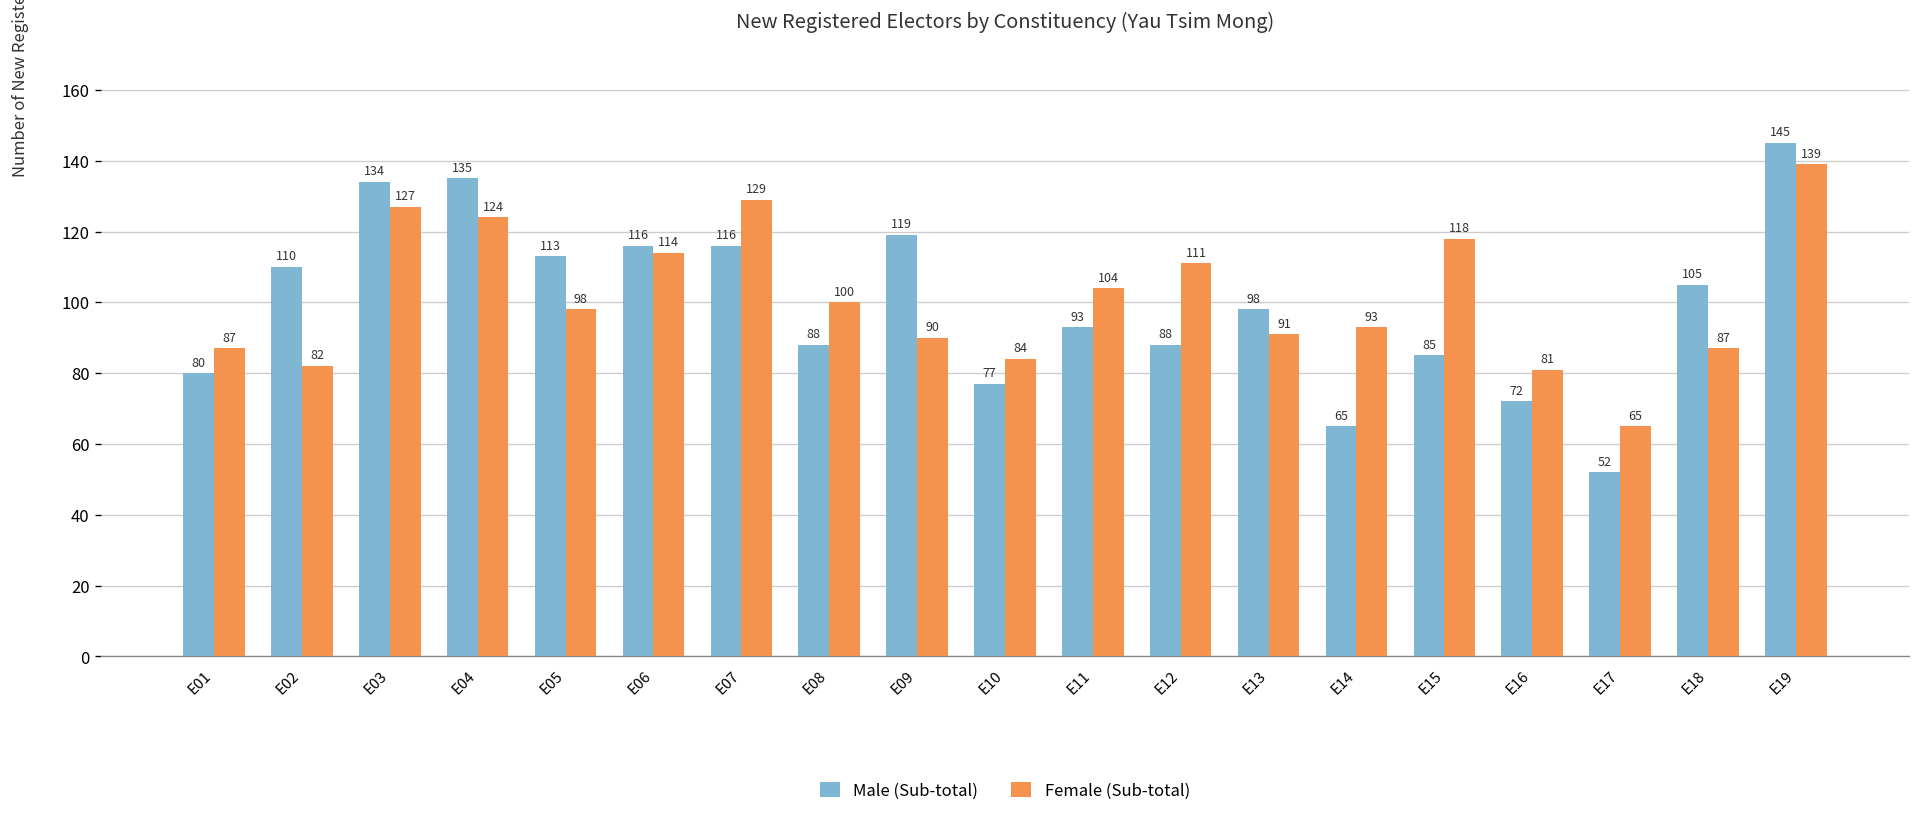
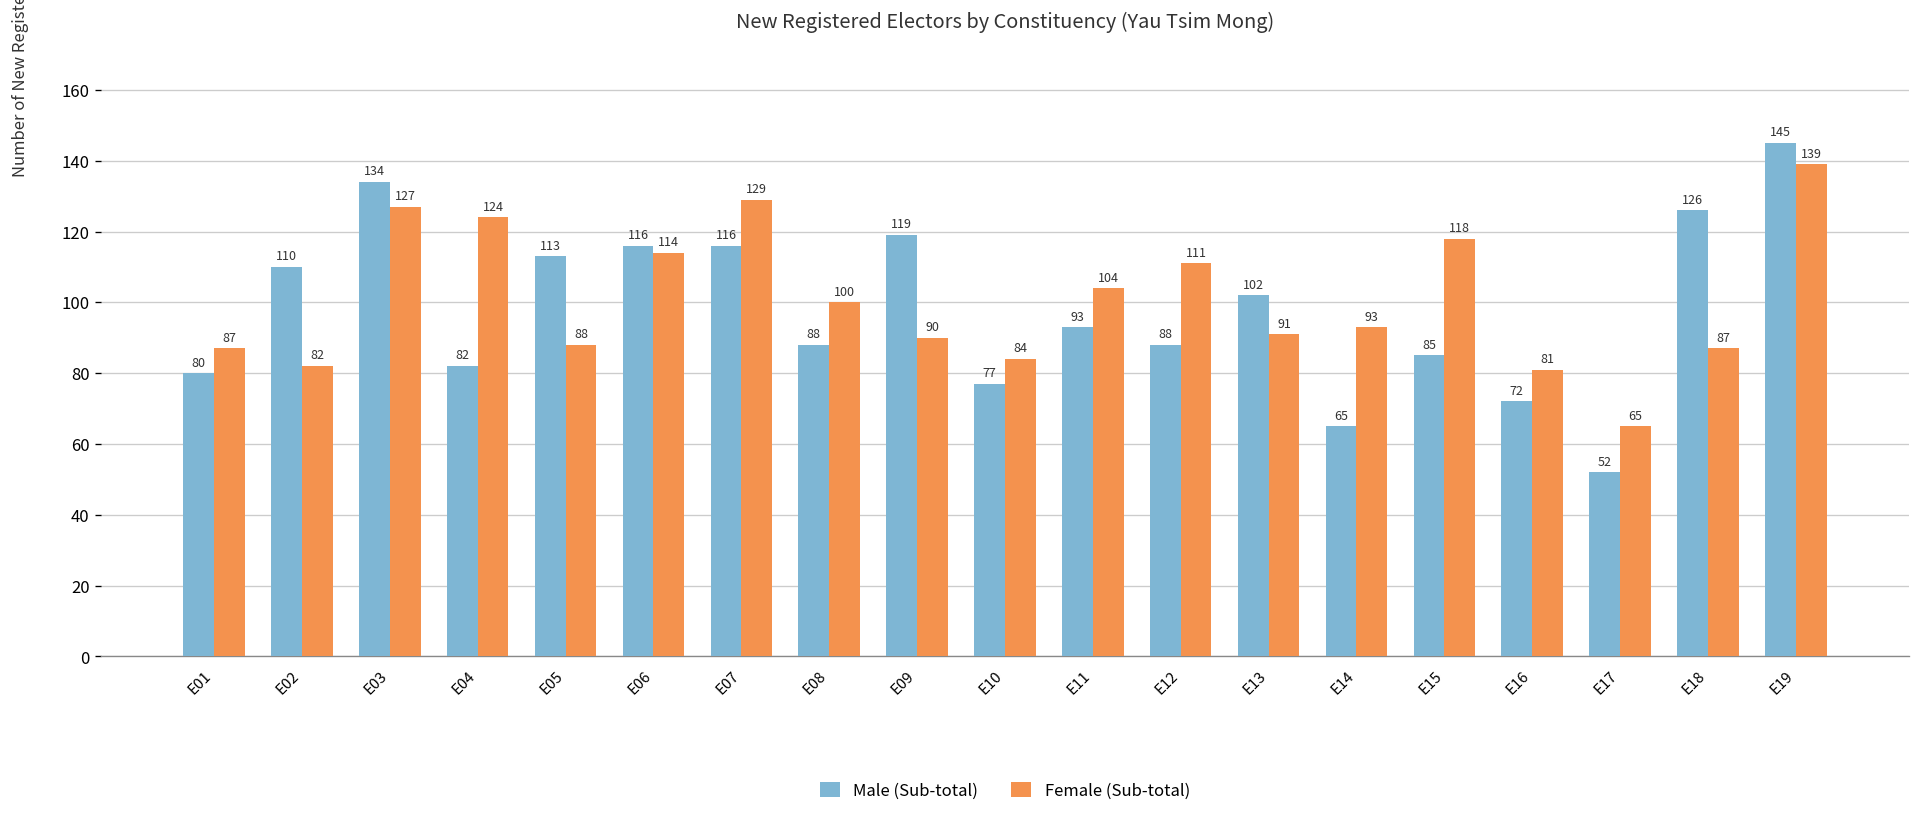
Male (Sub-total), E04: 135 -> 82
Female (Sub-total), E05: 98 -> 88
Male (Sub-total), E13: 98 -> 102
Male (Sub-total), E18: 105 -> 126
